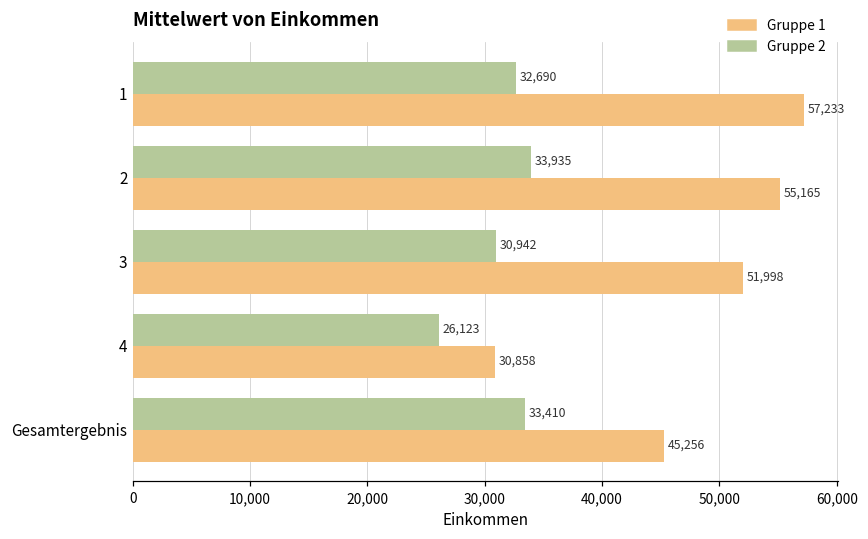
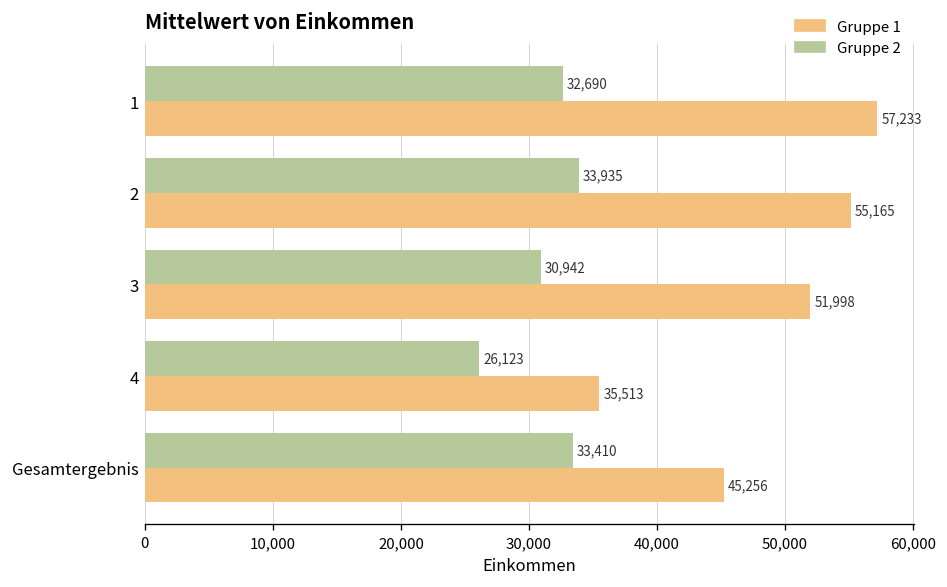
Gruppe 1, 4: 30,858 -> 35,513
